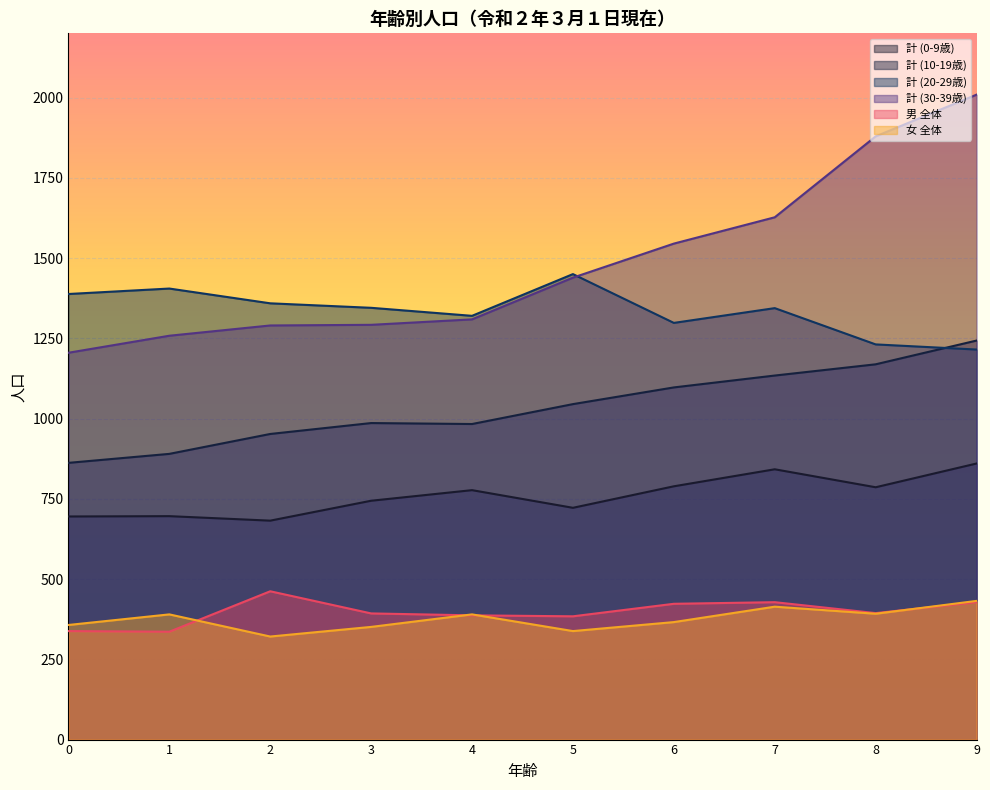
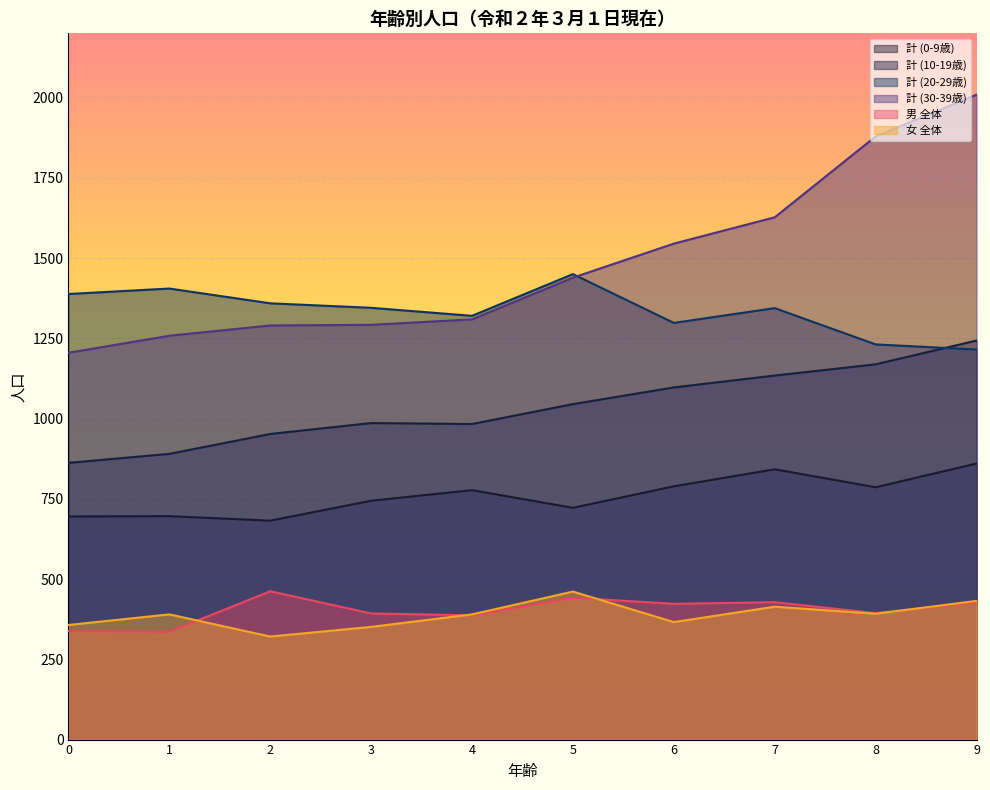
男 全体, 5: 380 -> 440
女 全体, 5: 340 -> 460
